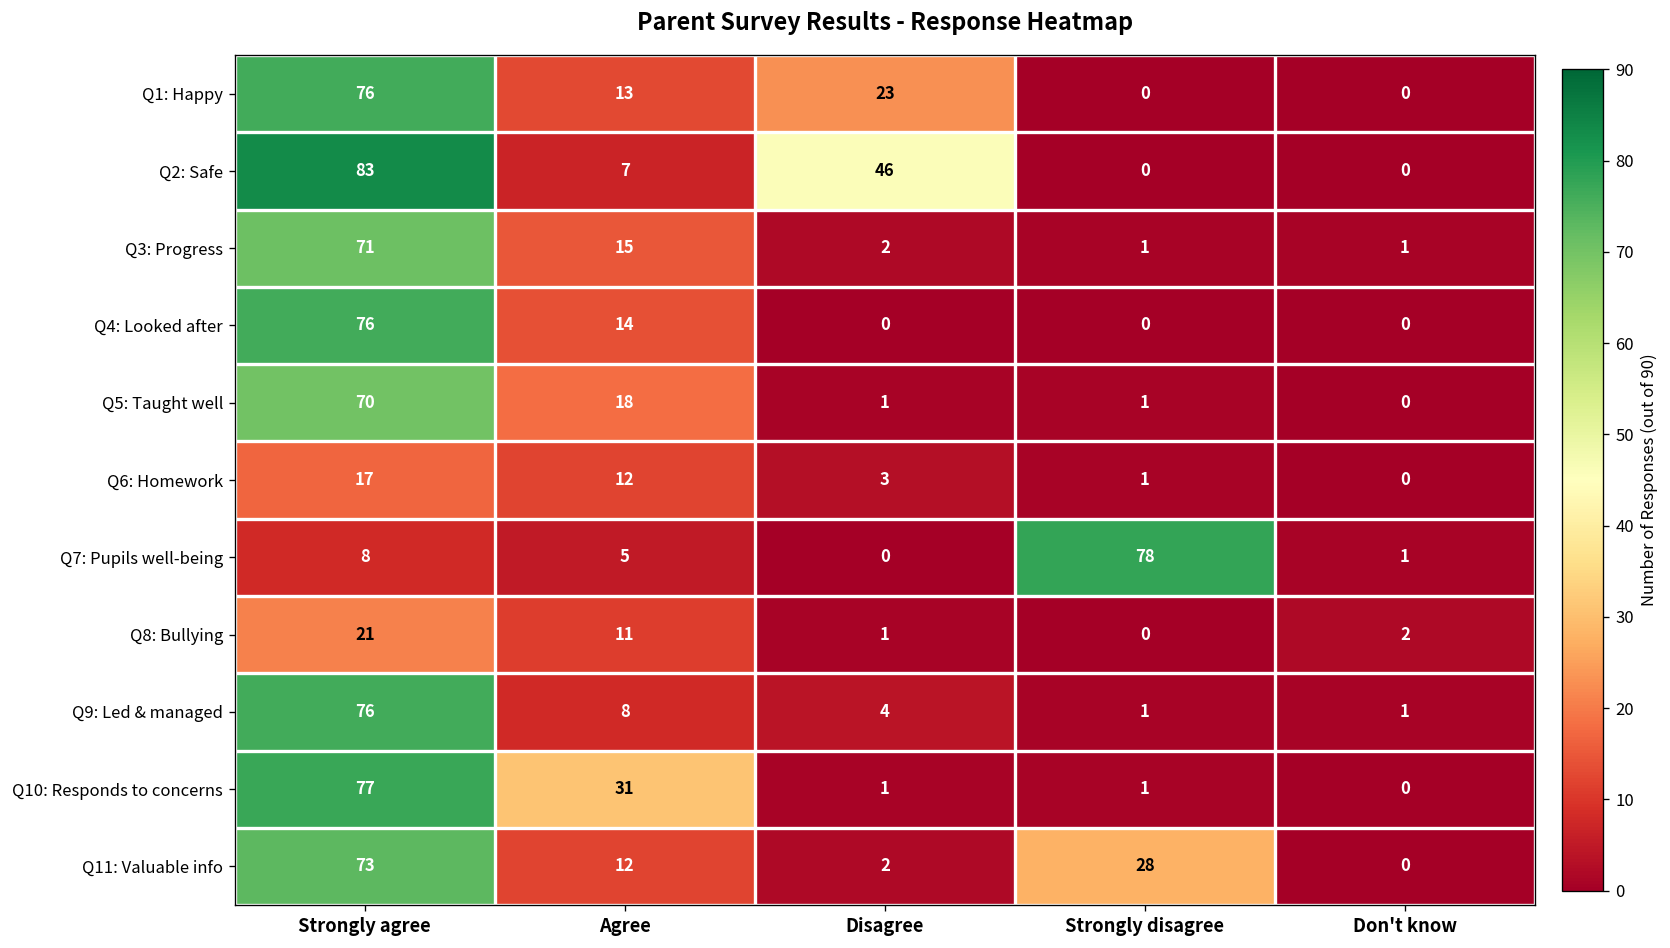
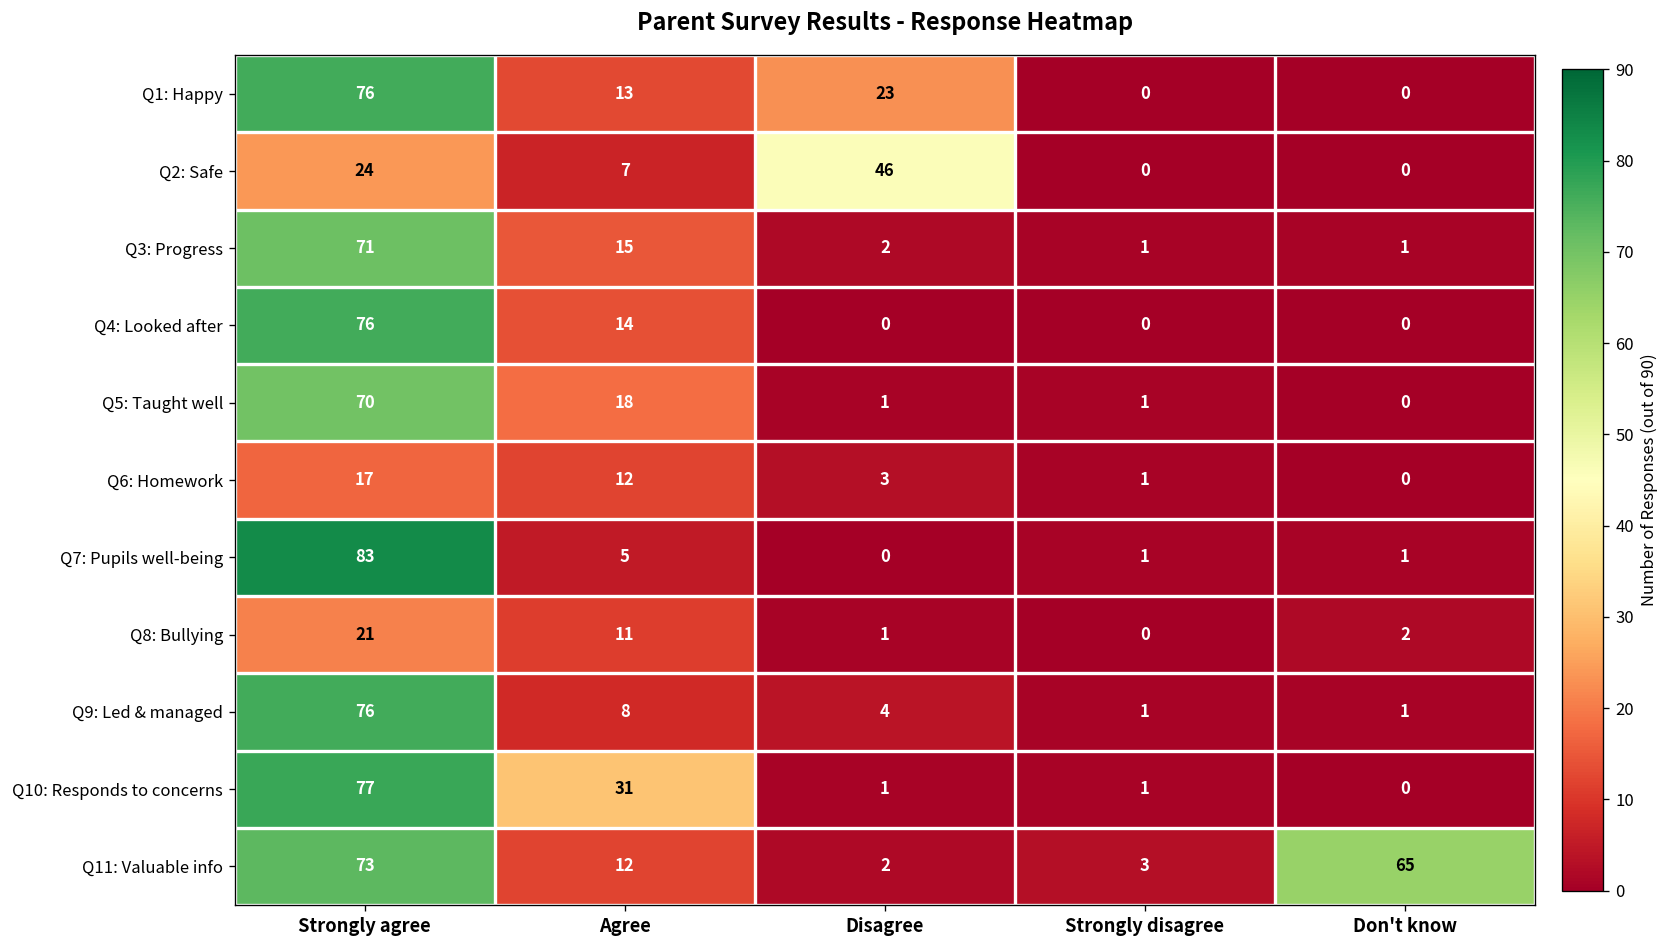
Q2: Safe, Strongly agree: 83 -> 24
Q7: Pupils well-being, Strongly agree: 8 -> 83
Q7: Pupils well-being, Strongly disagree: 78 -> 1
Q11: Valuable info, Strongly disagree: 28 -> 3
Q11: Valuable info, Don't know: 0 -> 65
